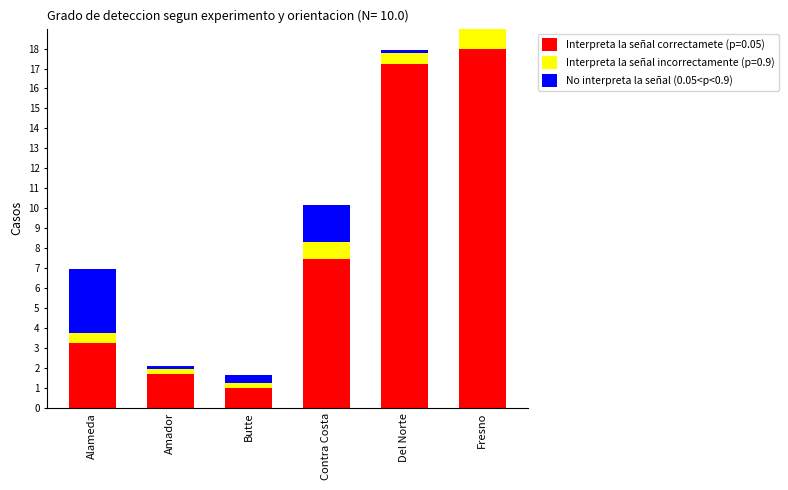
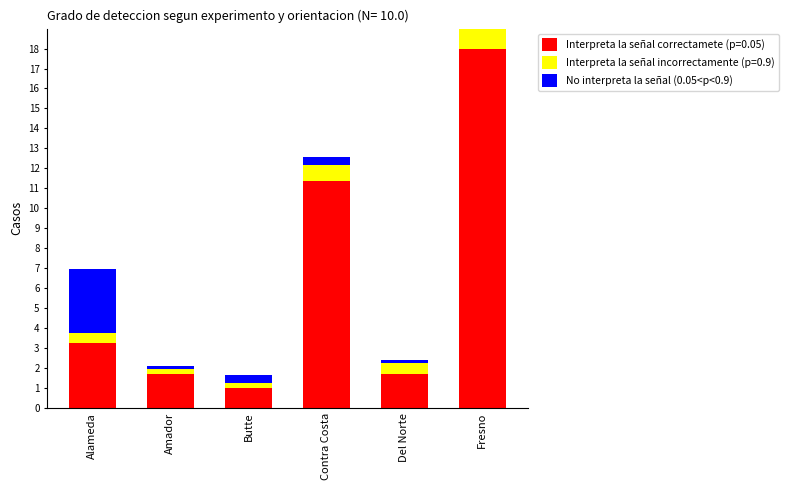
Interpreta la señal correctamete (p=0.05), Contra Costa: 7.5 -> 11.4
No interpreta la señal (0.05<p<0.9), Contra Costa: 1.8 -> 0.4
Interpreta la señal correctamete (p=0.05), Del Norte: 17.2 -> 1.7
